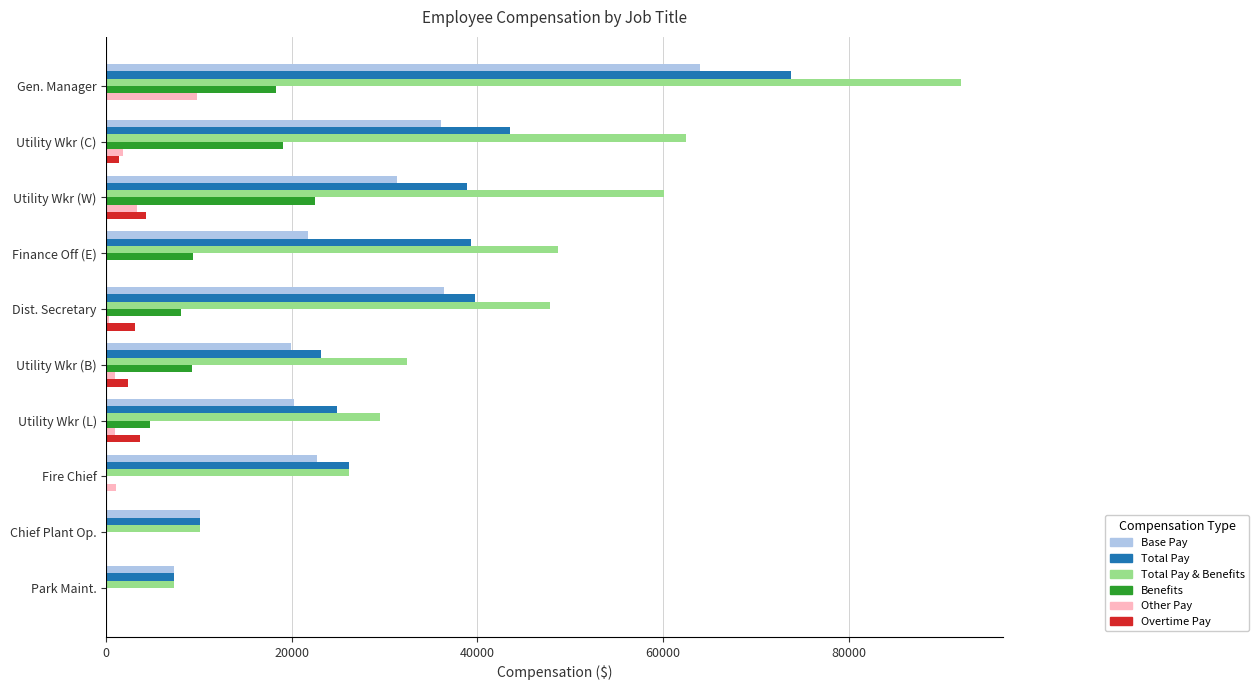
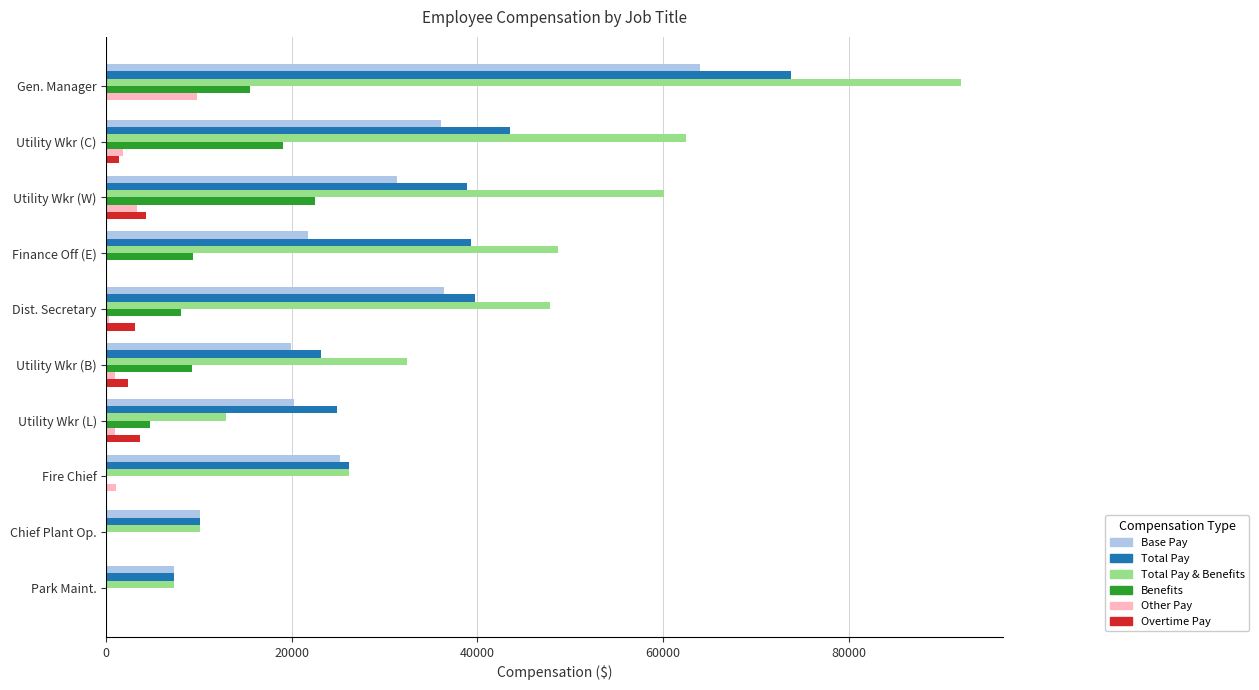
Benefits, Gen. Manager: 18000 -> 15000
Total Pay & Benefits, Utility Wkr (L): 29000 -> 13000
Base Pay, Fire Chief: 23000 -> 25000
